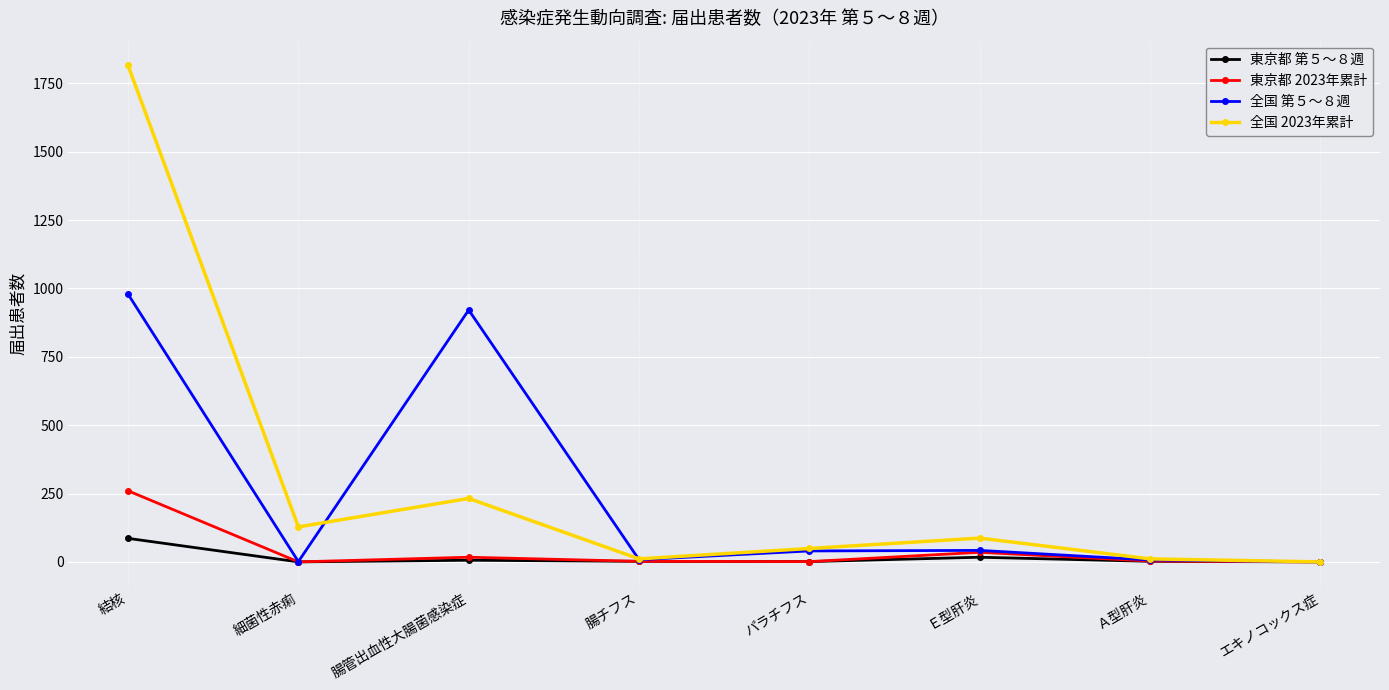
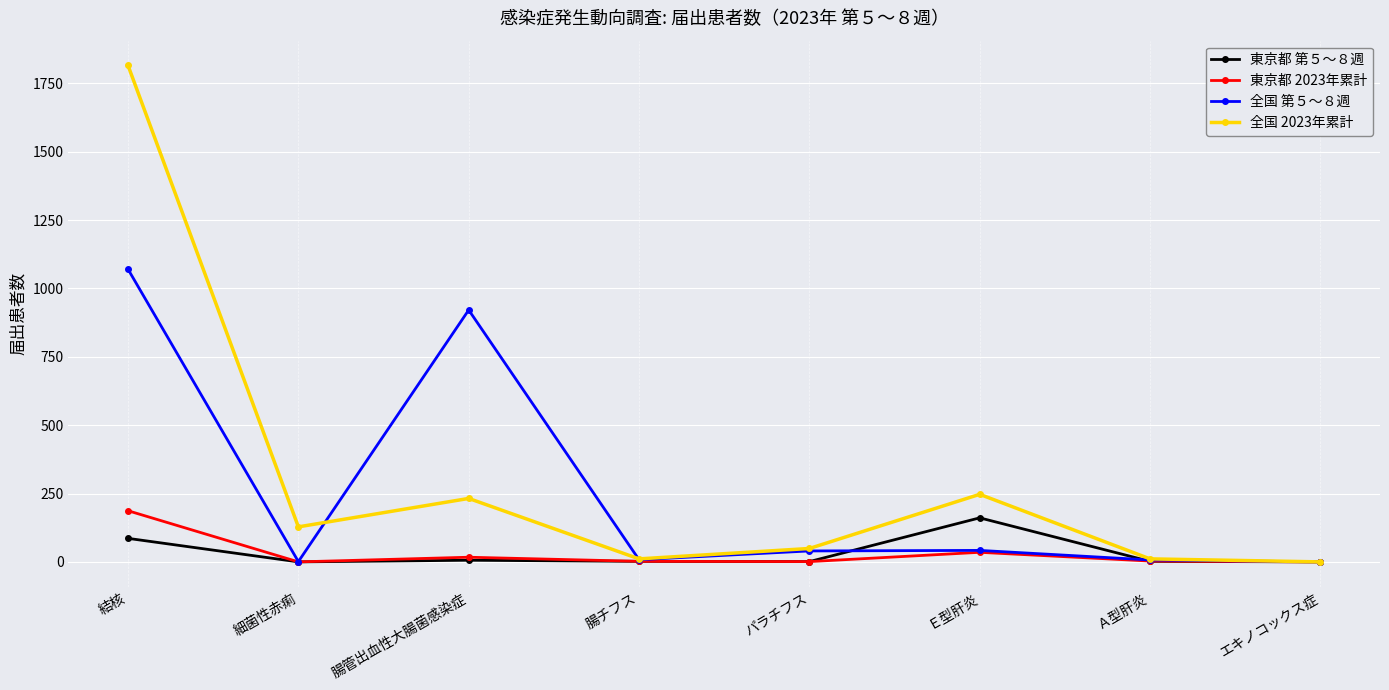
東京都 2023年累計, 結核: 260 -> 190
全国 第５～８週, 結核: 980 -> 1070
東京都 第５～８週, Ｅ型肝炎: 20 -> 160
全国 2023年累計, Ｅ型肝炎: 90 -> 250
